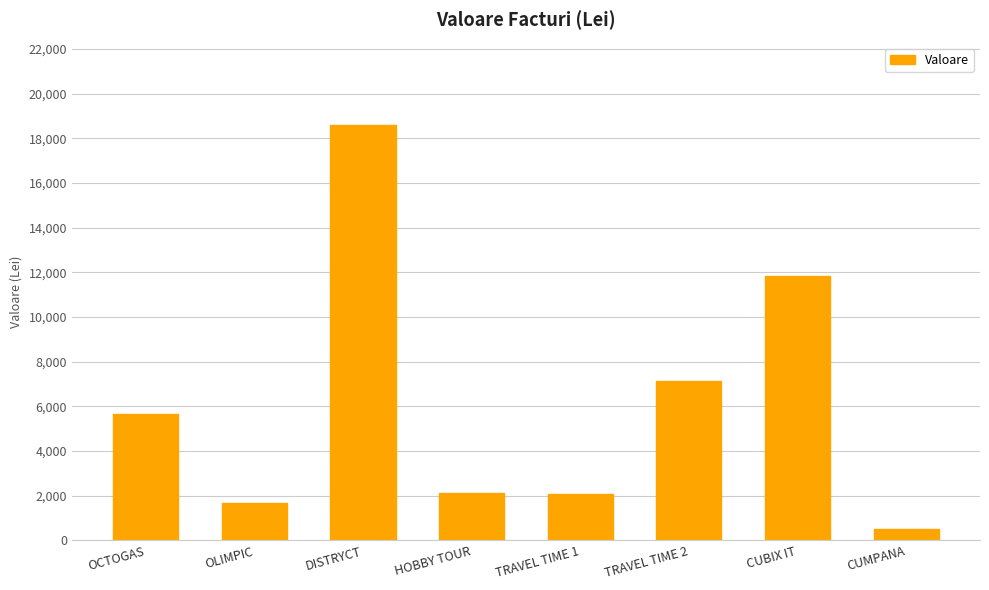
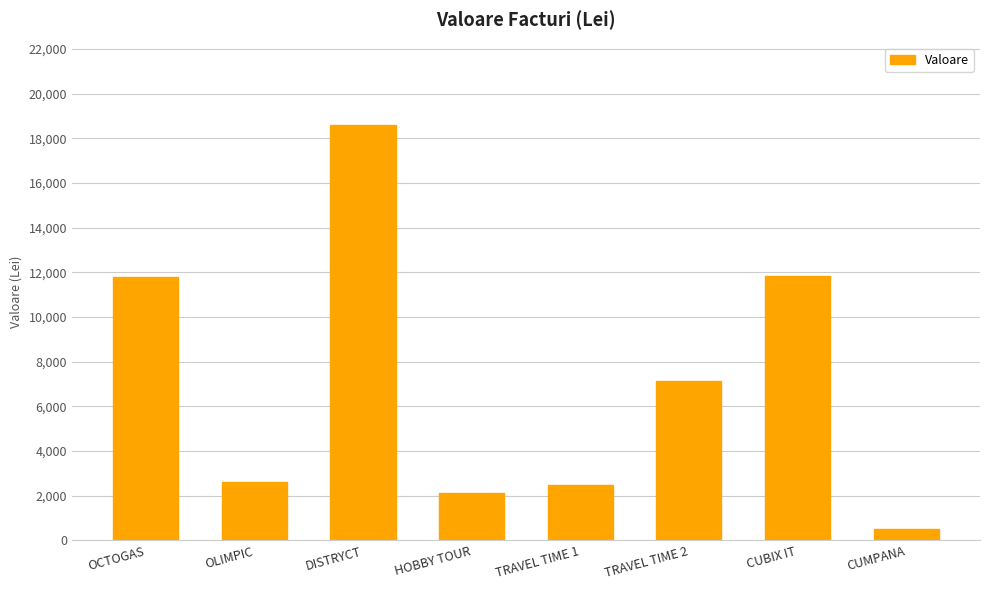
OCTOGAS: 5,700 -> 11,800
OLIMPIC: 1,700 -> 2,600
TRAVEL TIME 1: 2,100 -> 2,500
